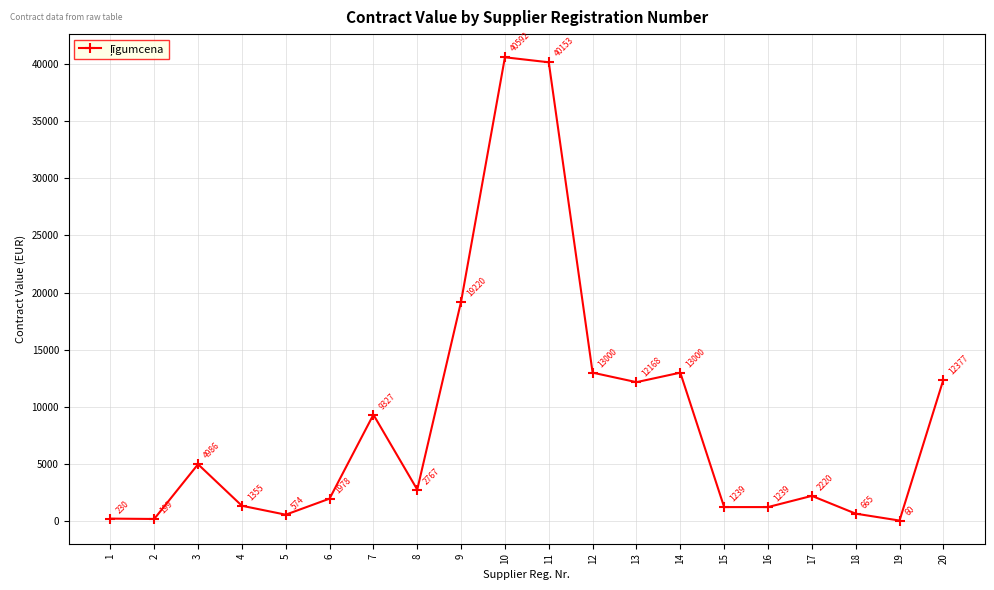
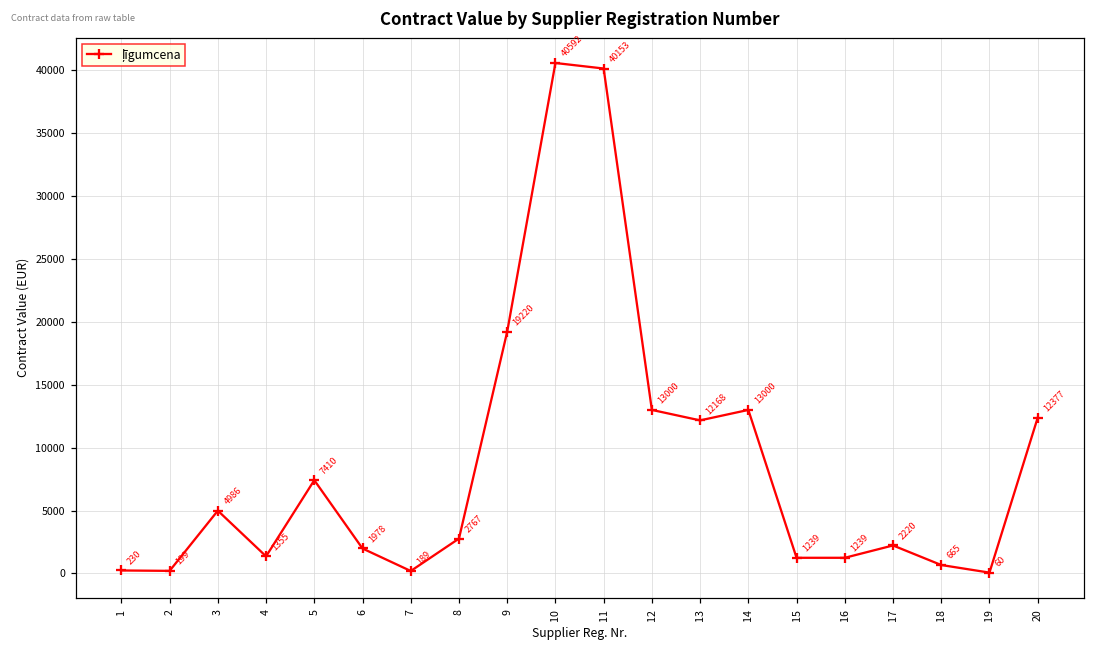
5: 574 -> 7410
7: 9327 -> 189
